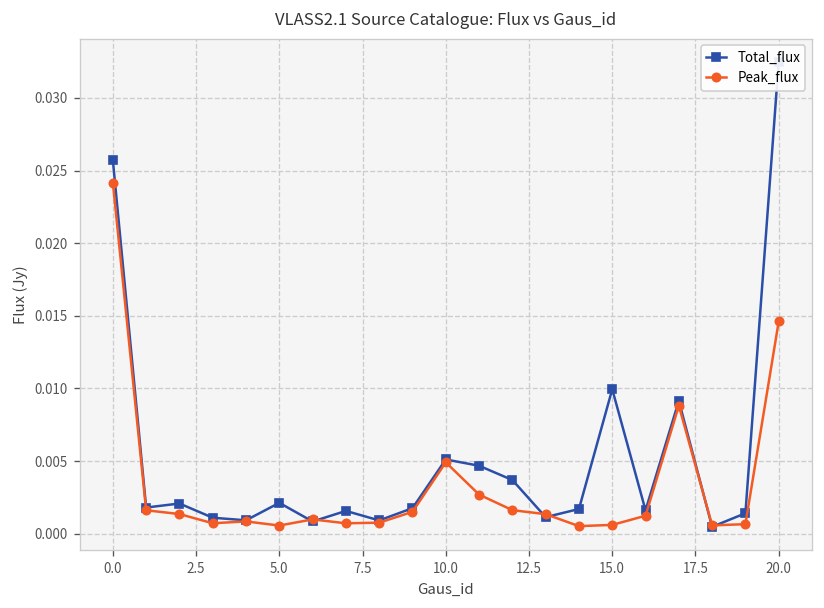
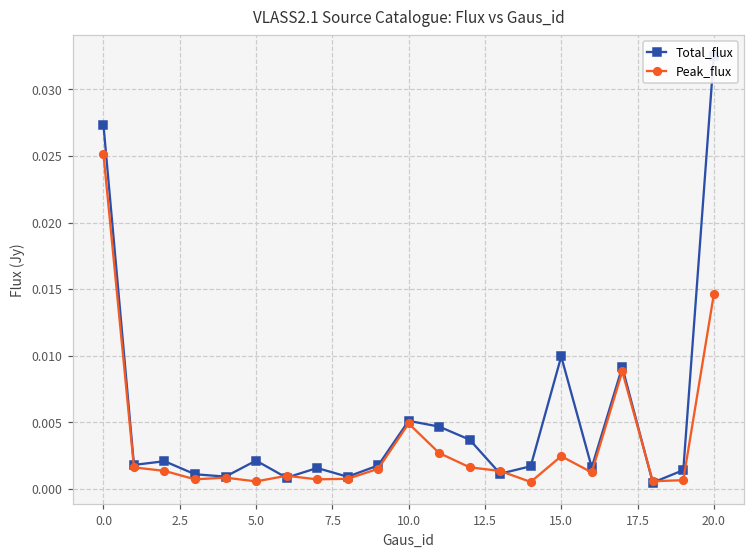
Total_flux, 0.0: 0.0257 -> 0.0273
Peak_flux, 0.0: 0.0242 -> 0.0251
Peak_flux, 15.0: 0.0006 -> 0.0025
